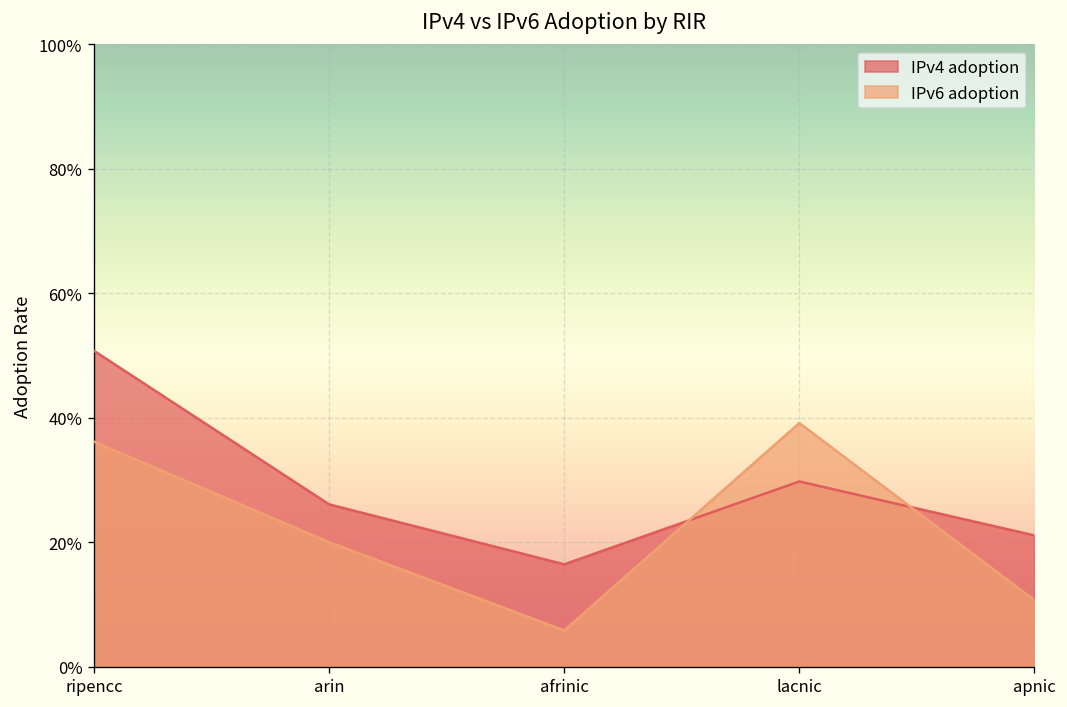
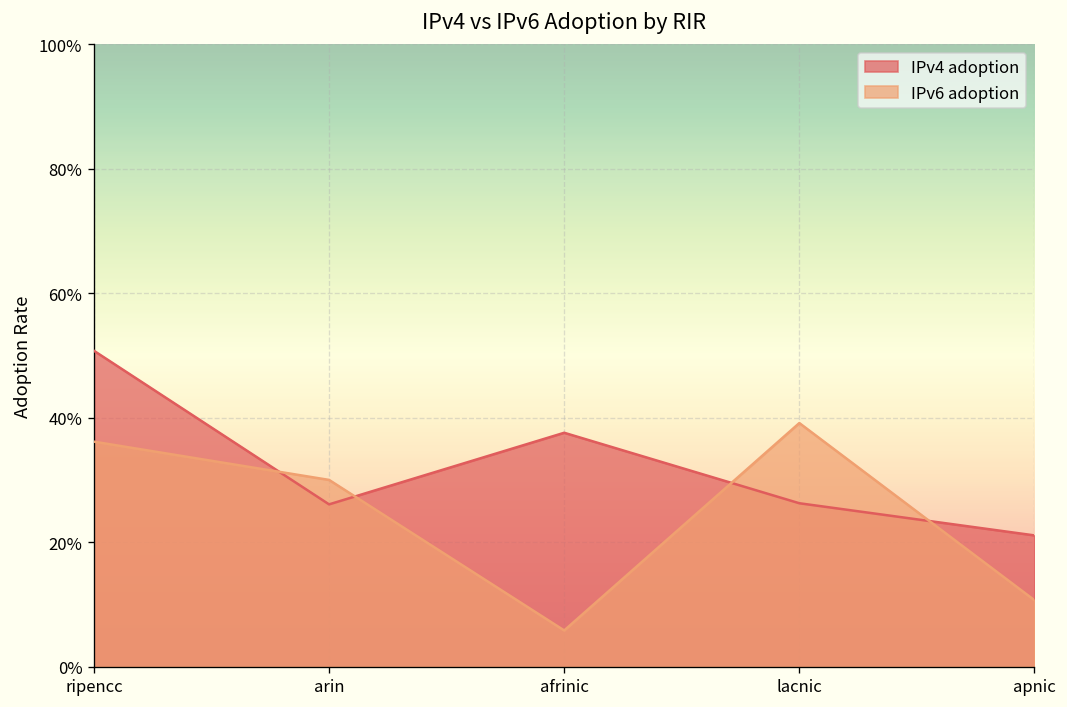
IPv6 adoption, arin: 20% -> 30%
IPv4 adoption, afrinic: 16% -> 38%
IPv4 adoption, lacnic: 30% -> 26%
